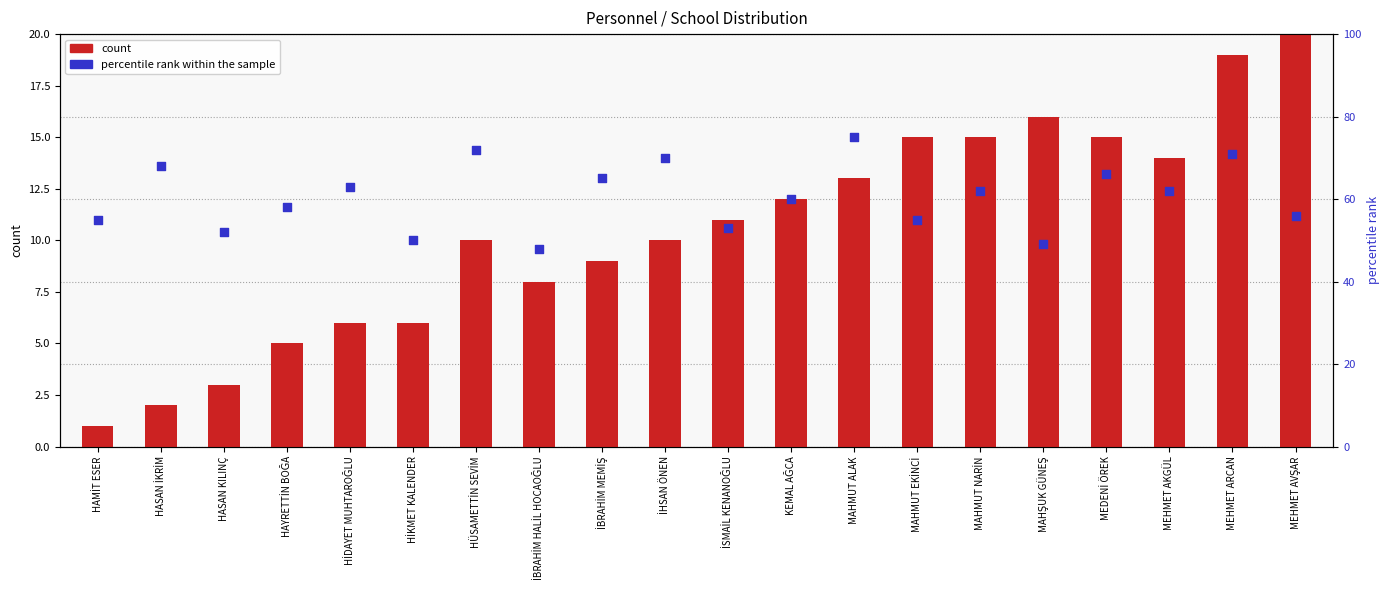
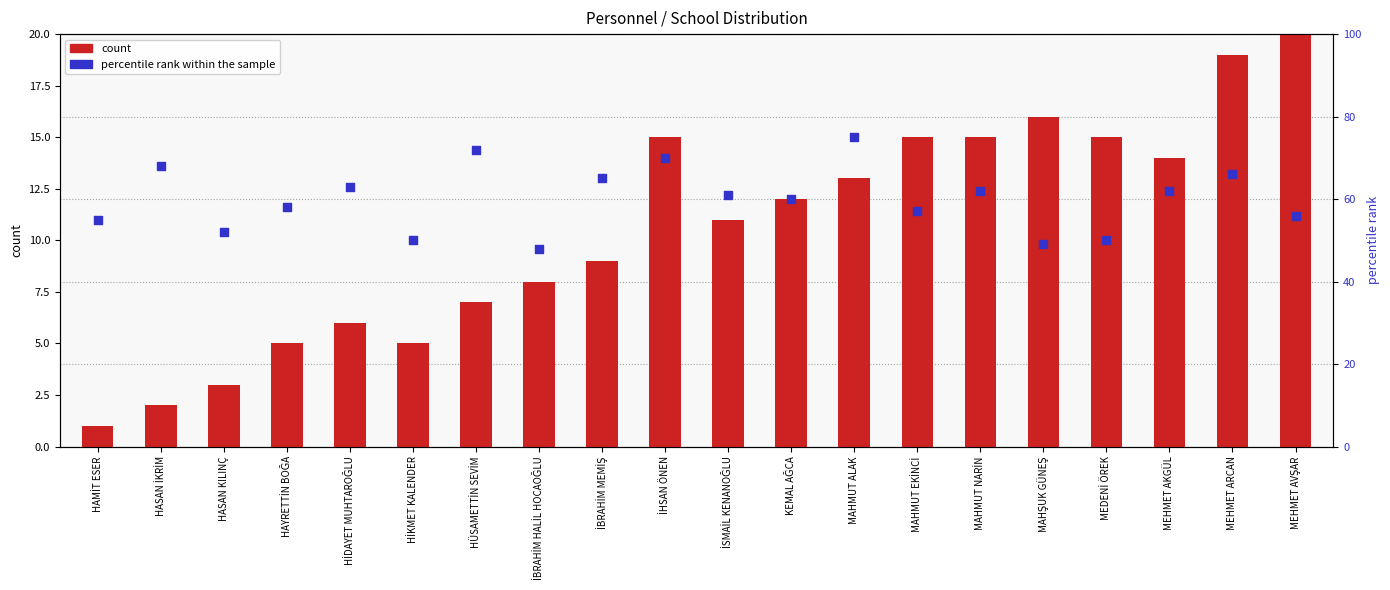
count, HİKMET KALENDER: 6 -> 5
count, HÜSAMETTİN SEVİM: 10 -> 7
count, İHSAN ÖNEN: 10 -> 15
percentile rank within the sample, İSMAİL KENANOĞLU: 53 -> 61
percentile rank within the sample, MAHMUT EKİNCİ: 55 -> 57
percentile rank within the sample, MEDENİ ÖREK: 66 -> 50
percentile rank within the sample, MEHMET ARCAN: 71 -> 66
